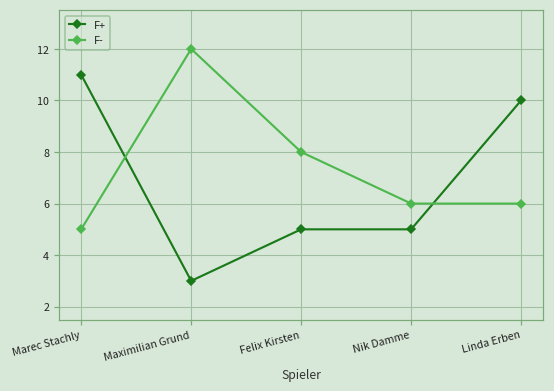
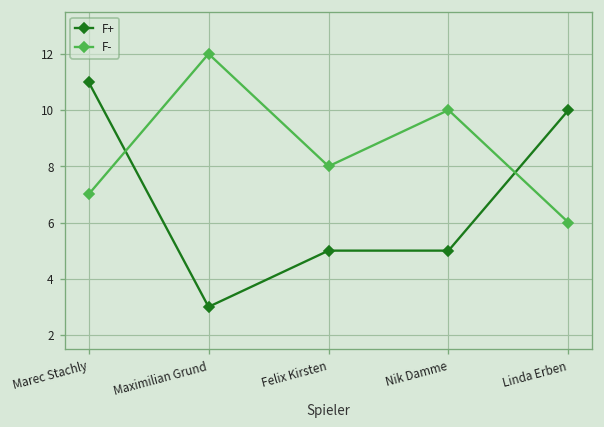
F-, Marec Stachly: 5 -> 7
F-, Nik Damme: 6 -> 10
